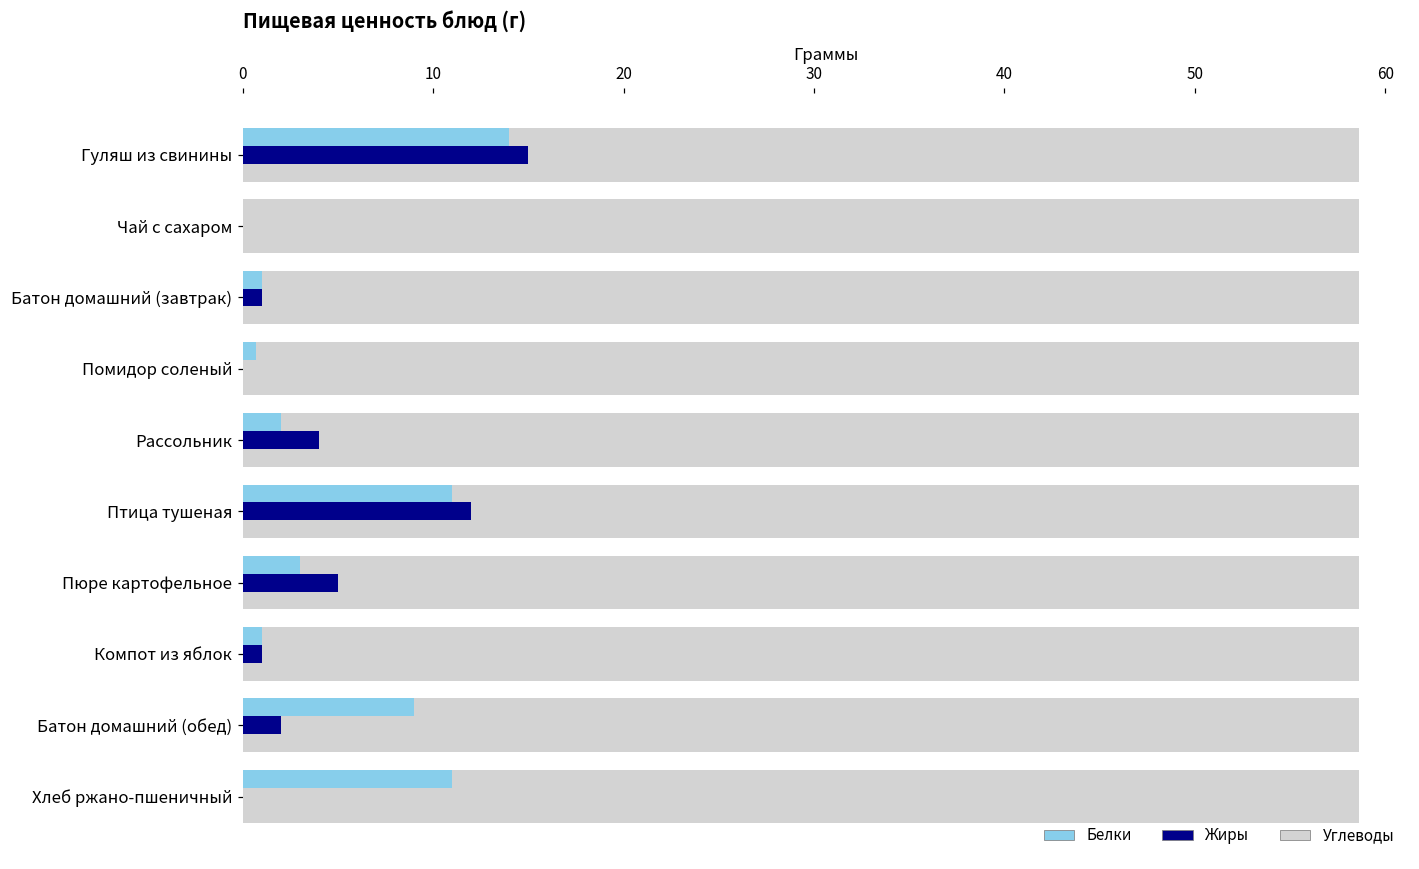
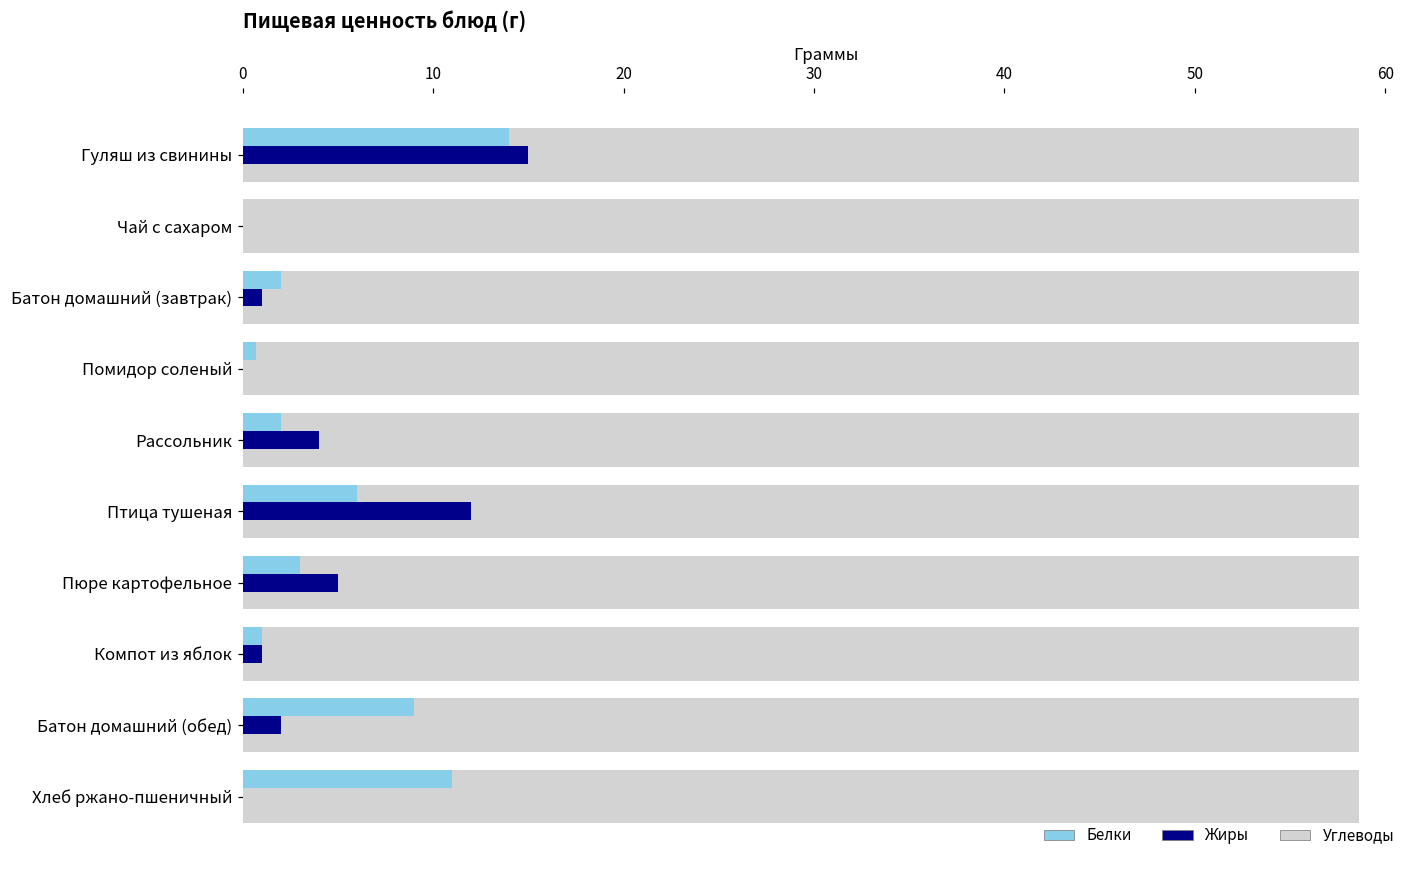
Белки, Батон домашний (завтрак): 1 -> 2
Белки, Птица тушеная: 11 -> 6
